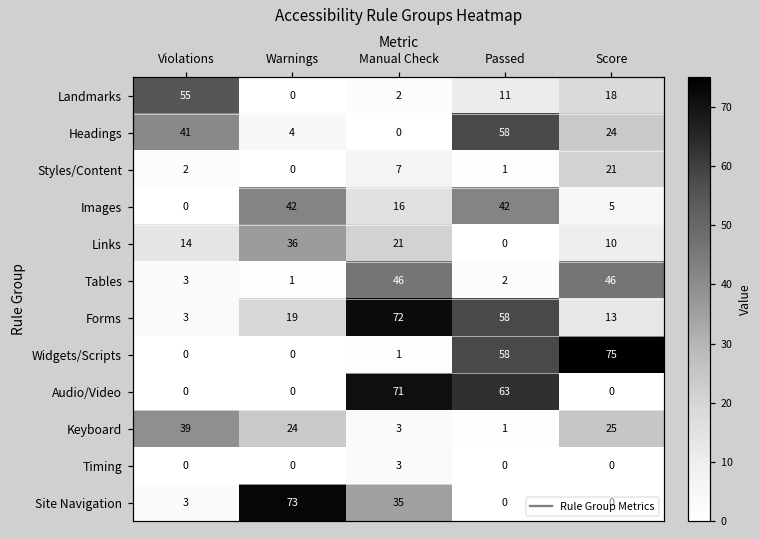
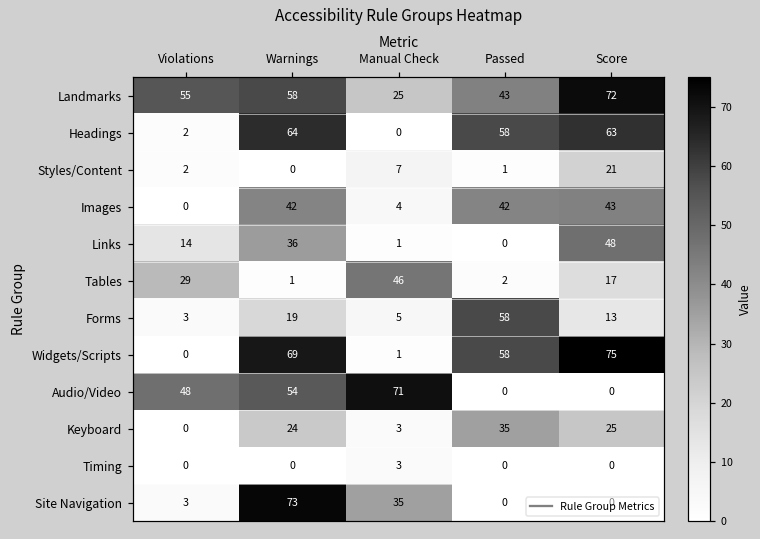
Landmarks, Warnings: 0 -> 58
Landmarks, Manual Check: 2 -> 25
Landmarks, Passed: 11 -> 43
Landmarks, Score: 18 -> 72
Headings, Violations: 41 -> 2
Headings, Warnings: 4 -> 64
Headings, Score: 24 -> 63
Images, Manual Check: 16 -> 4
Images, Score: 5 -> 43
Links, Manual Check: 21 -> 1
Links, Score: 10 -> 48
Tables, Violations: 3 -> 29
Tables, Score: 46 -> 17
Forms, Manual Check: 72 -> 5
Widgets/Scripts, Warnings: 0 -> 69
Audio/Video, Violations: 0 -> 48
Audio/Video, Warnings: 0 -> 54
Audio/Video, Passed: 63 -> 0
Keyboard, Violations: 39 -> 0
Keyboard, Passed: 1 -> 35
